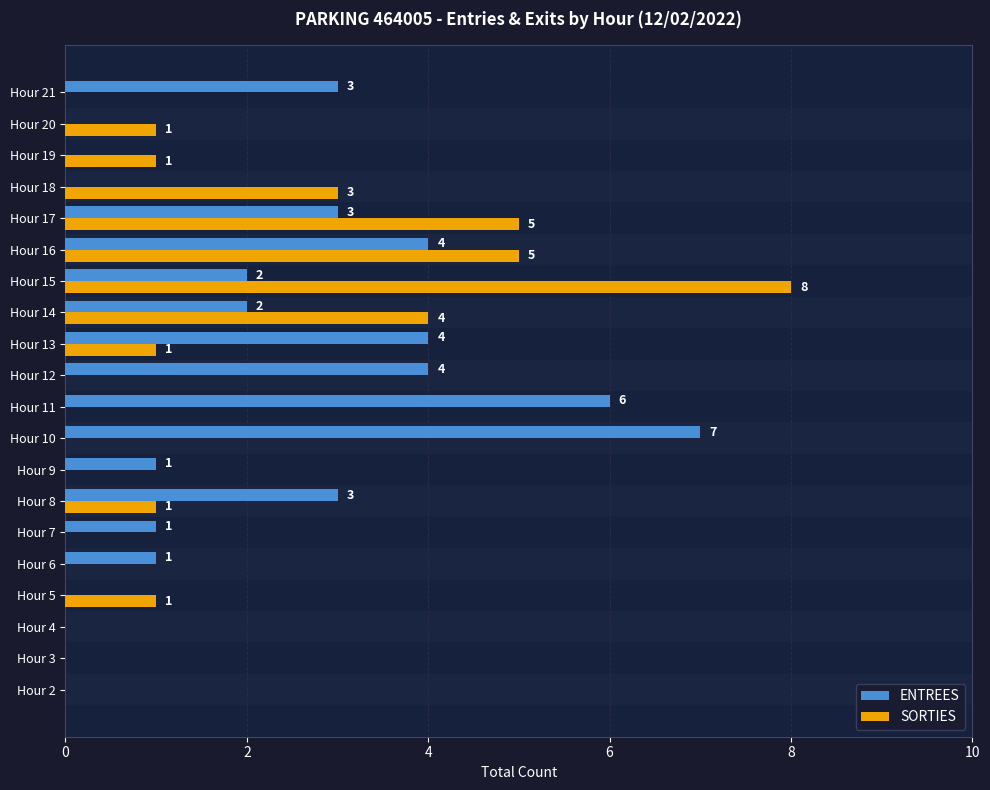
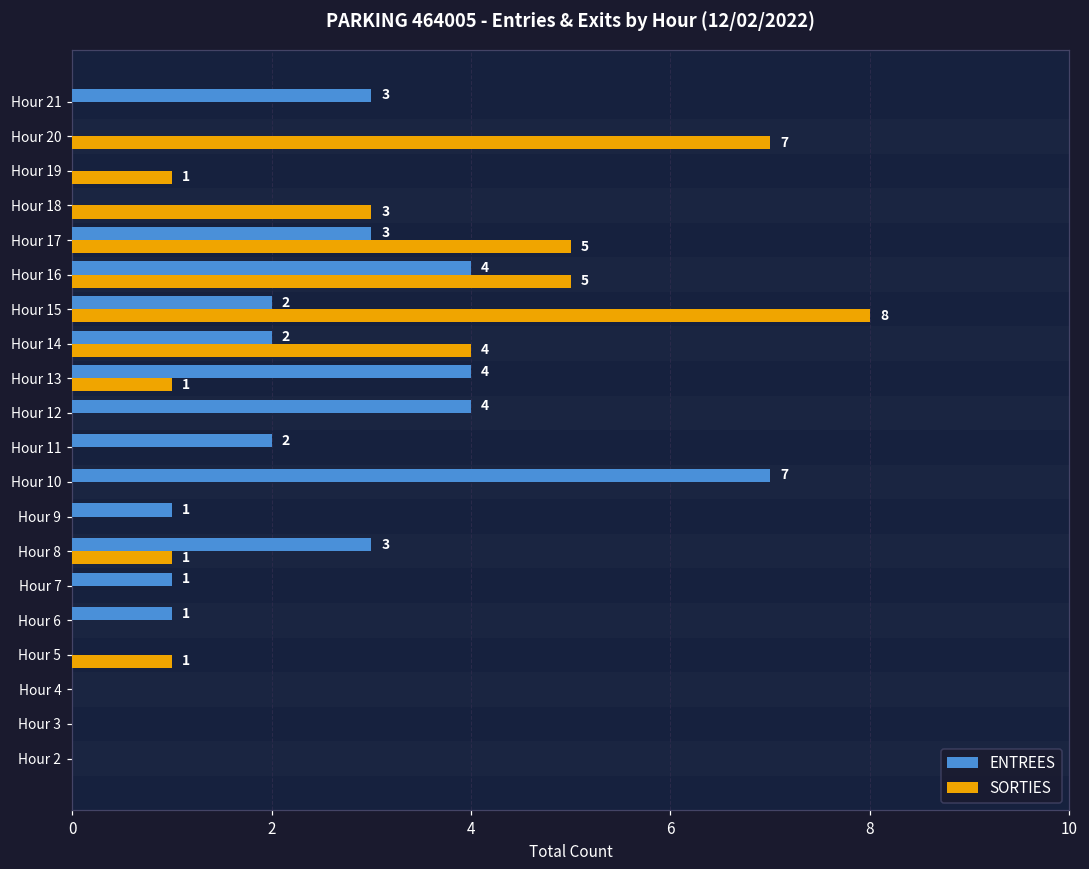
SORTIES, Hour 20: 1 -> 7
ENTREES, Hour 11: 6 -> 2
